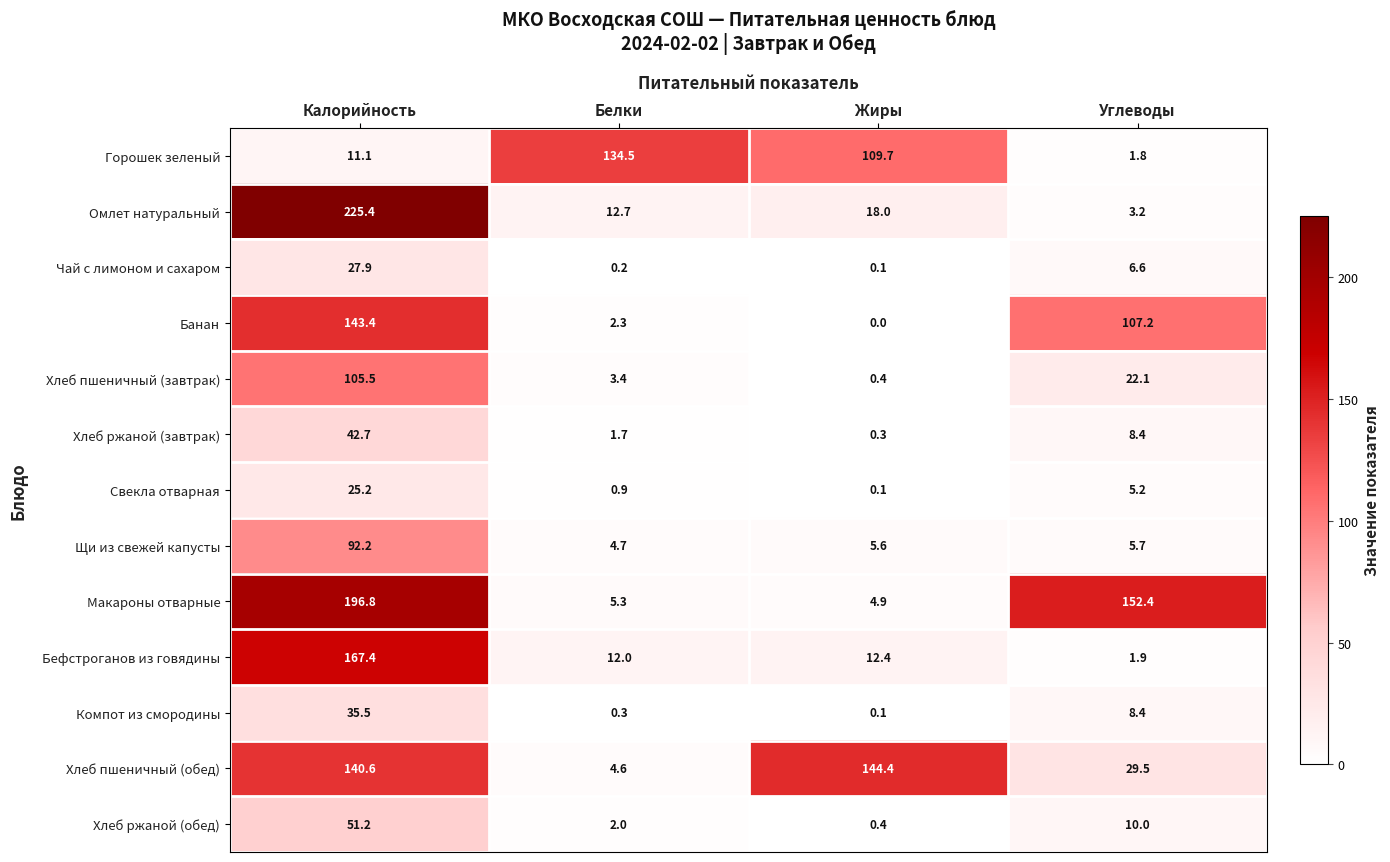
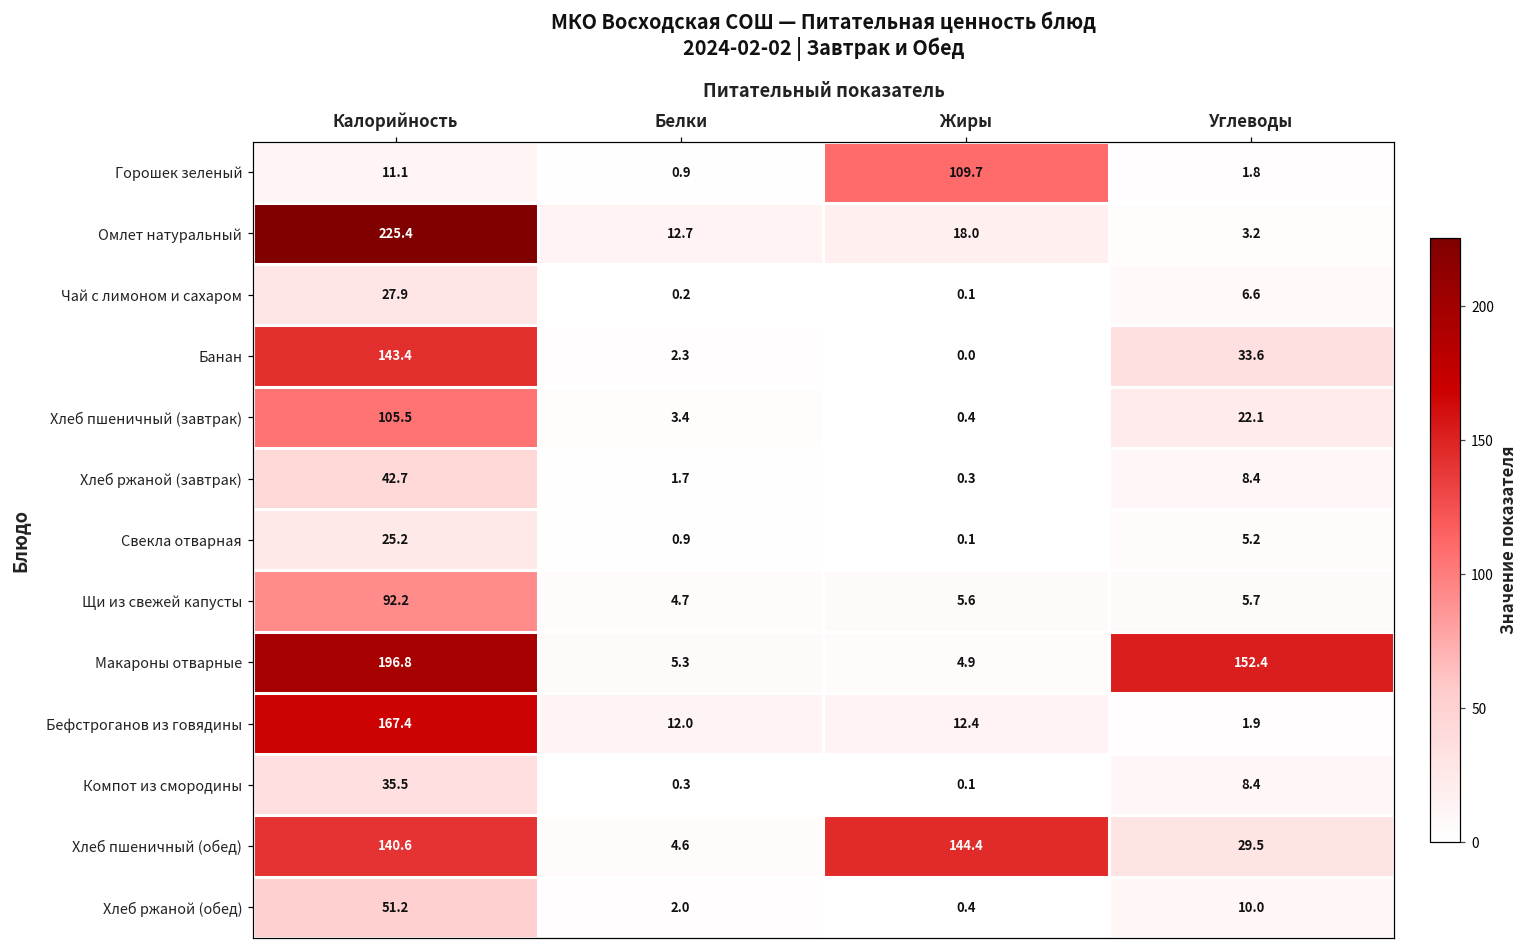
Горошек зеленый, Белки: 134.5 -> 0.9
Банан, Углеводы: 107.2 -> 33.6
